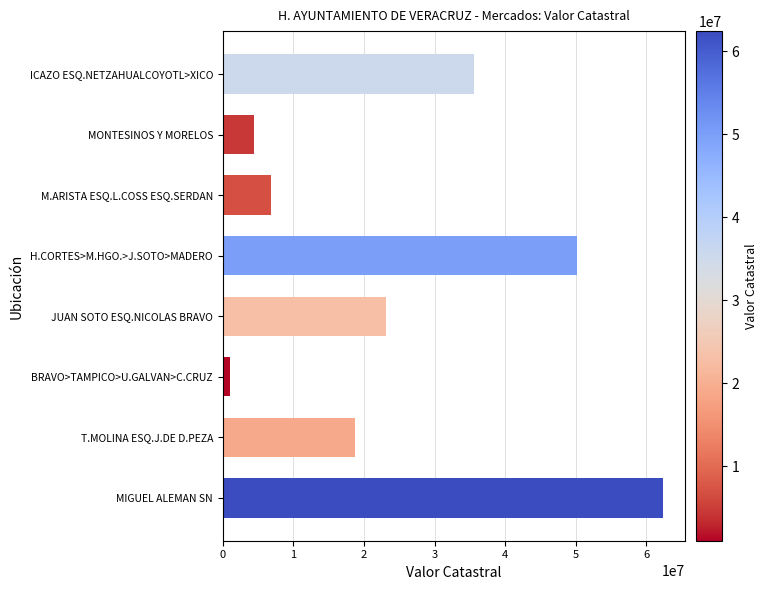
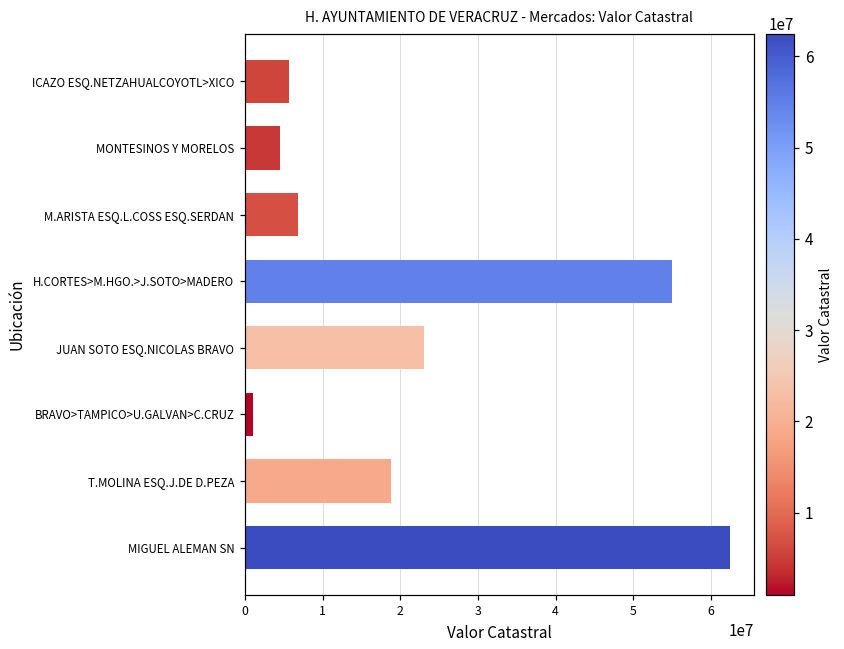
ICAZO ESQ.NETZAHUALCOYOTL>XICO: 36000000 -> 6000000
H.CORTES>M.HGO.>J.SOTO>MADERO: 50000000 -> 55000000
